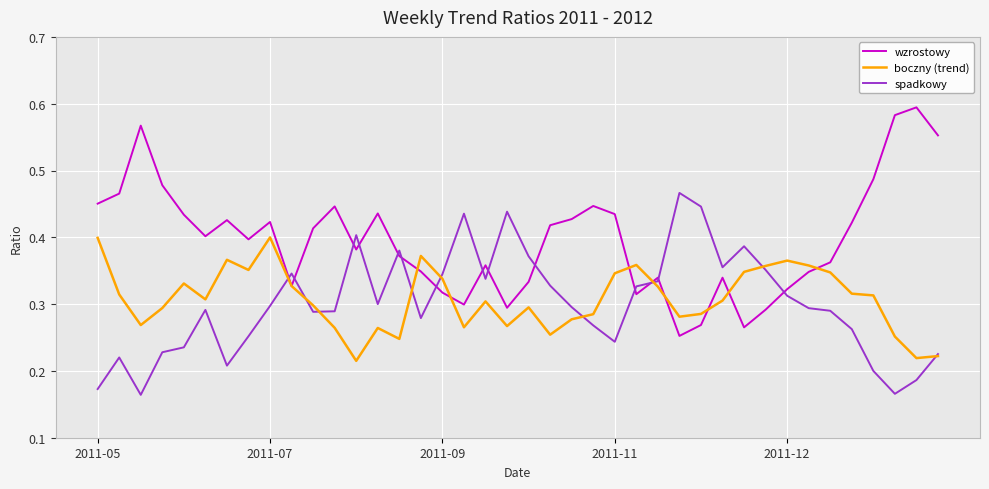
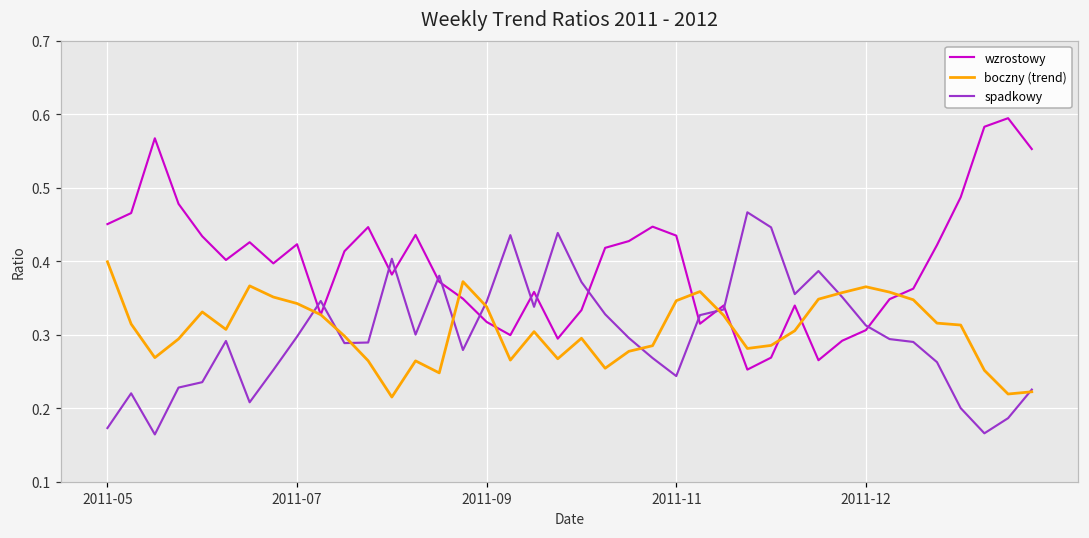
boczny (trend), 2011-07: 0.40 -> 0.34
wzrostowy, 2011-12: 0.32 -> 0.31
